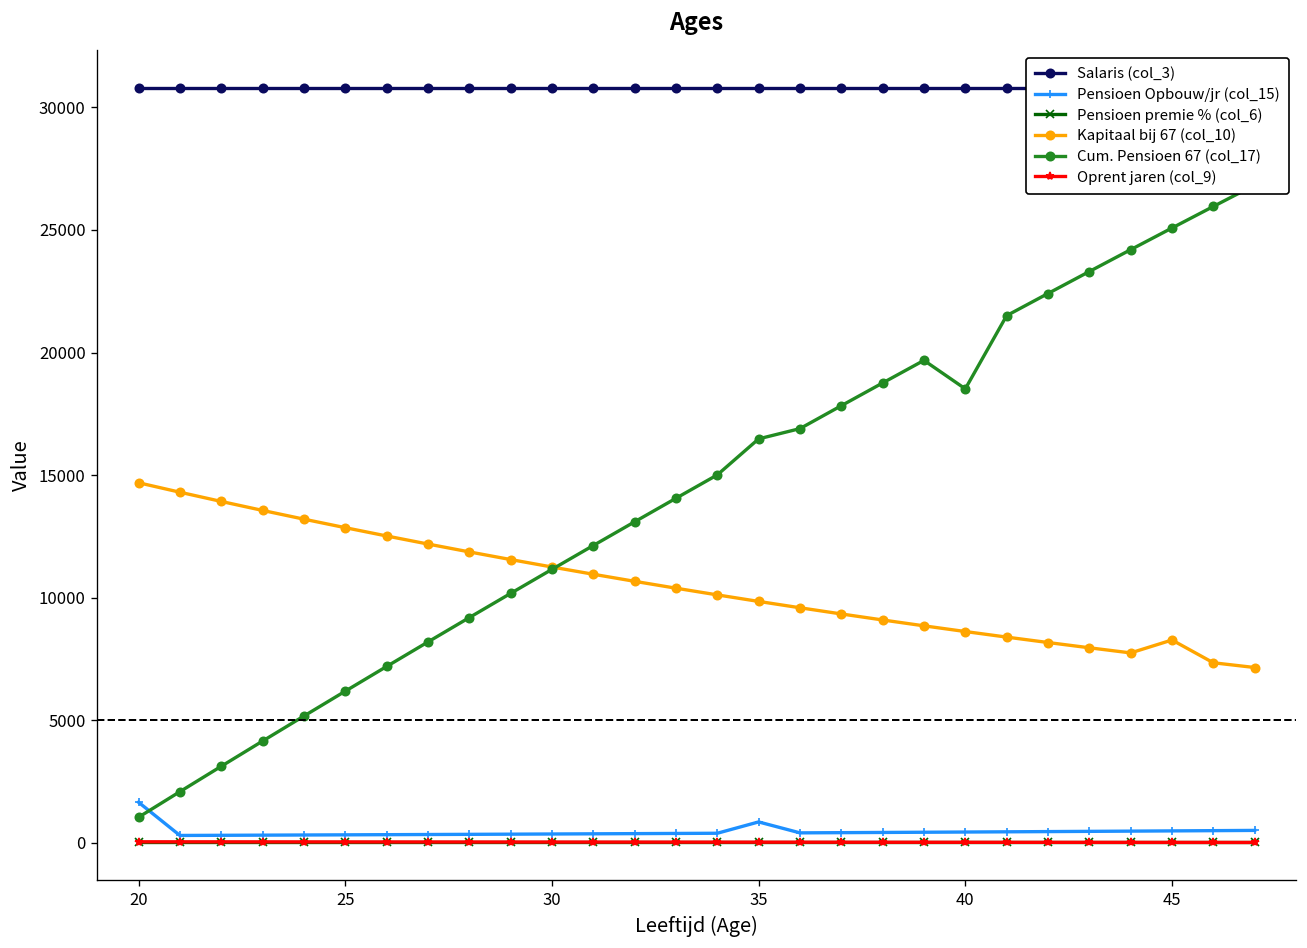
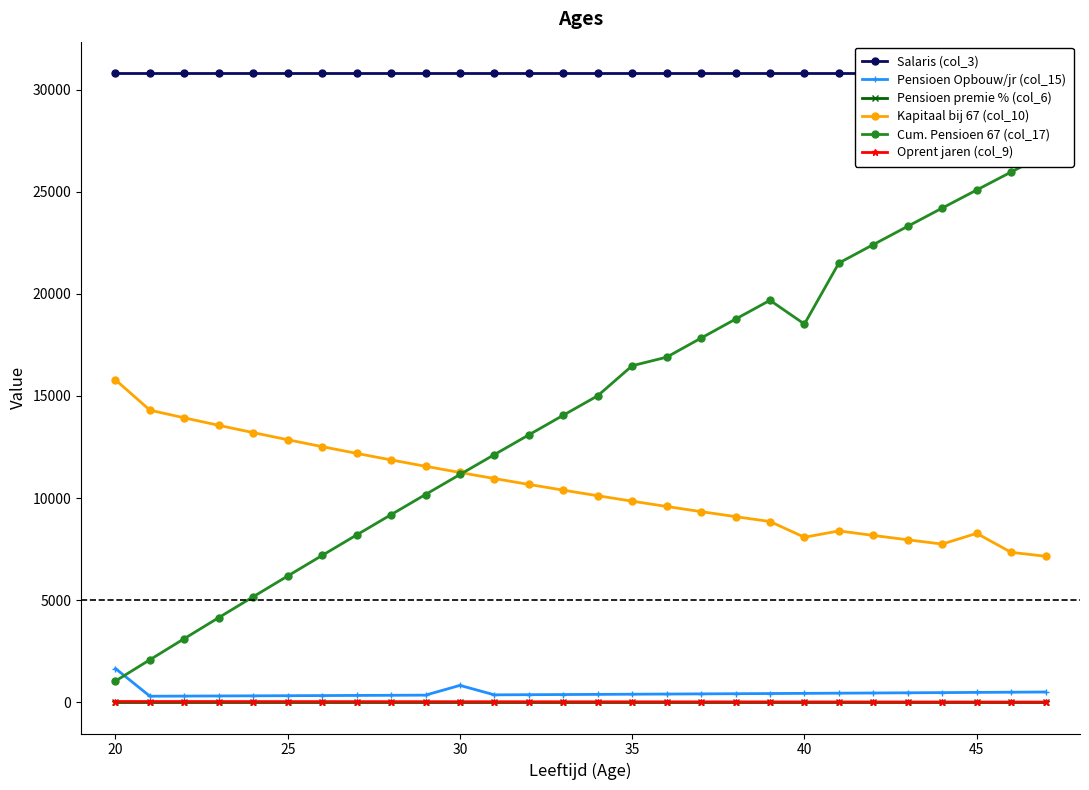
Kapitaal bij 67 (col_10), 20: 14700 -> 15800
Pensioen Opbouw/jr (col_15), 30: 400 -> 800
Pensioen Opbouw/jr (col_15), 35: 900 -> 400
Kapitaal bij 67 (col_10), 40: 8600 -> 8100
